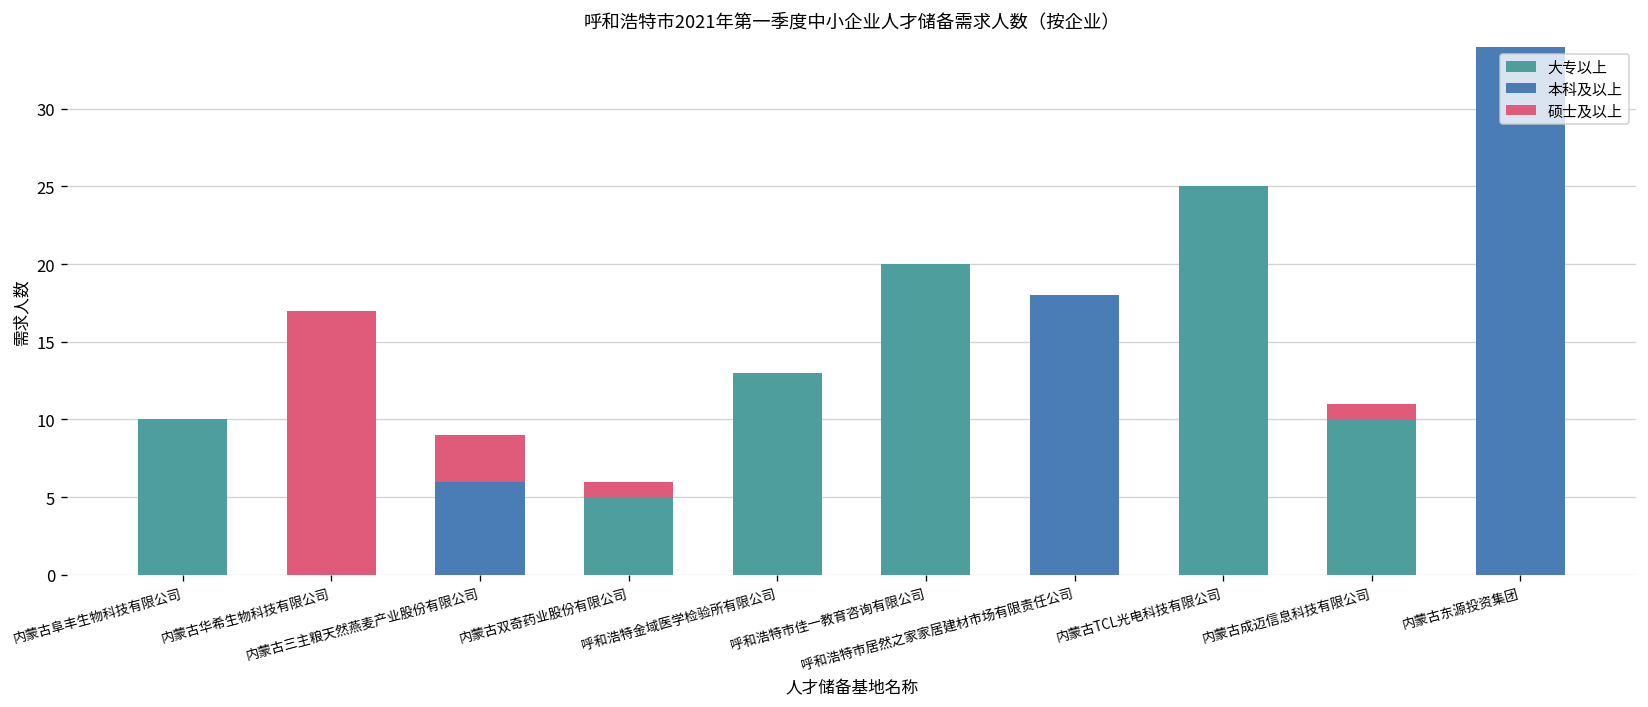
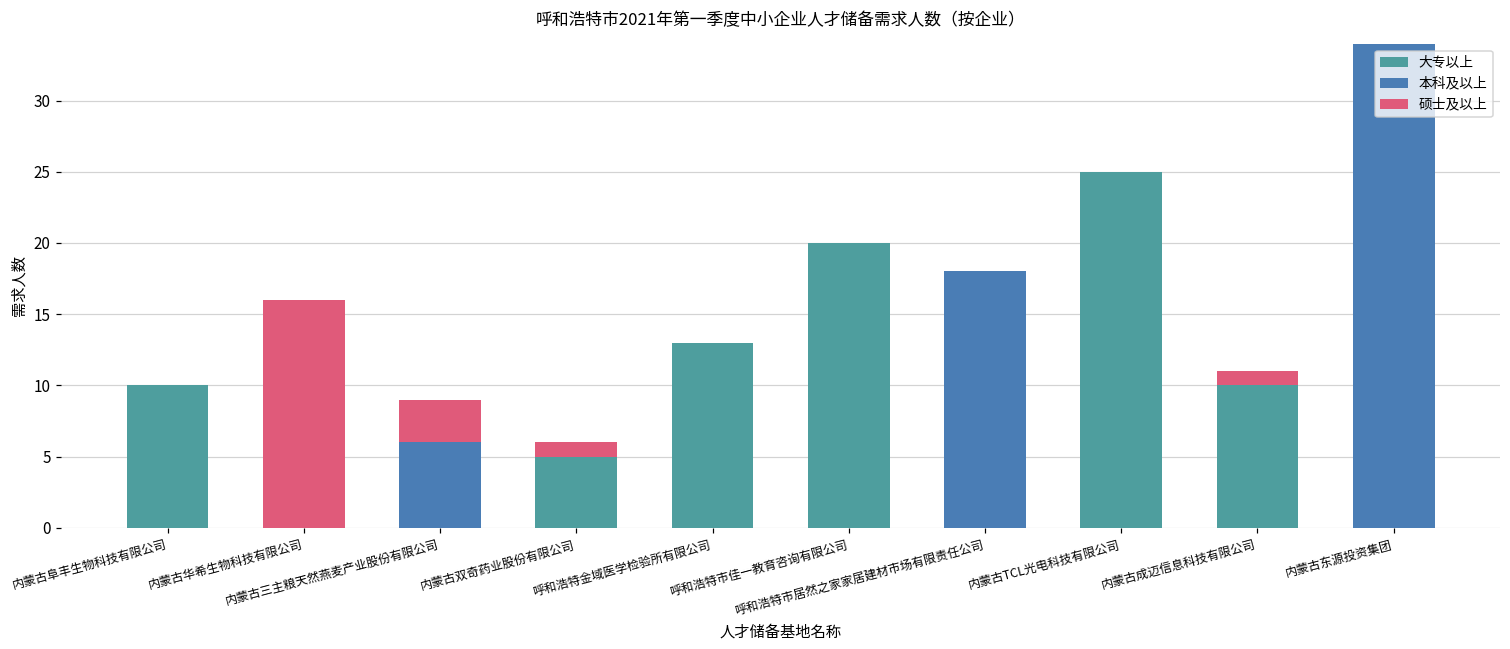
硕士及以上, 内蒙古华希生物科技有限公司: 17 -> 16
